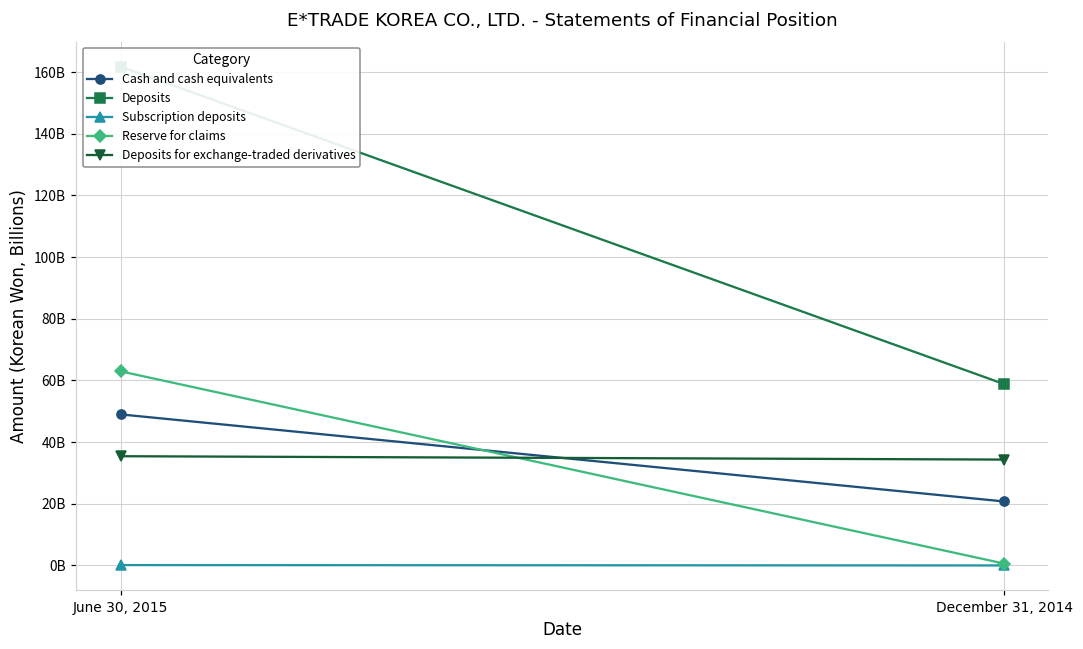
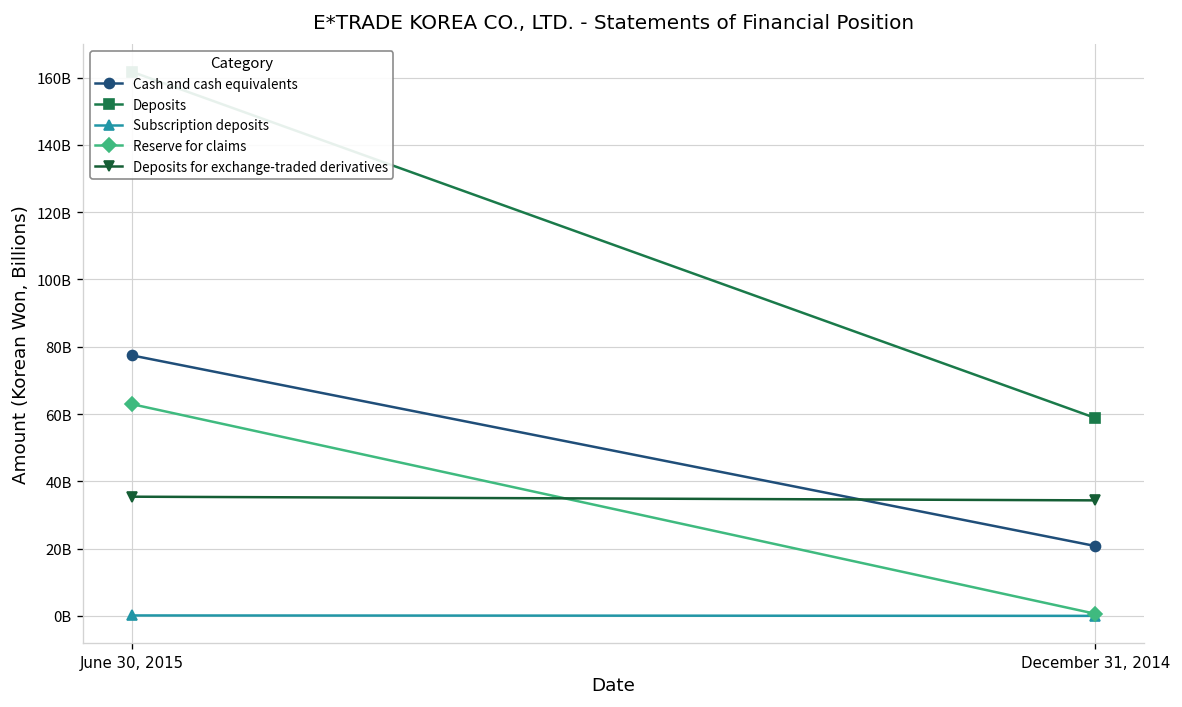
Cash and cash equivalents, June 30, 2015: 49000000000 -> 77000000000
